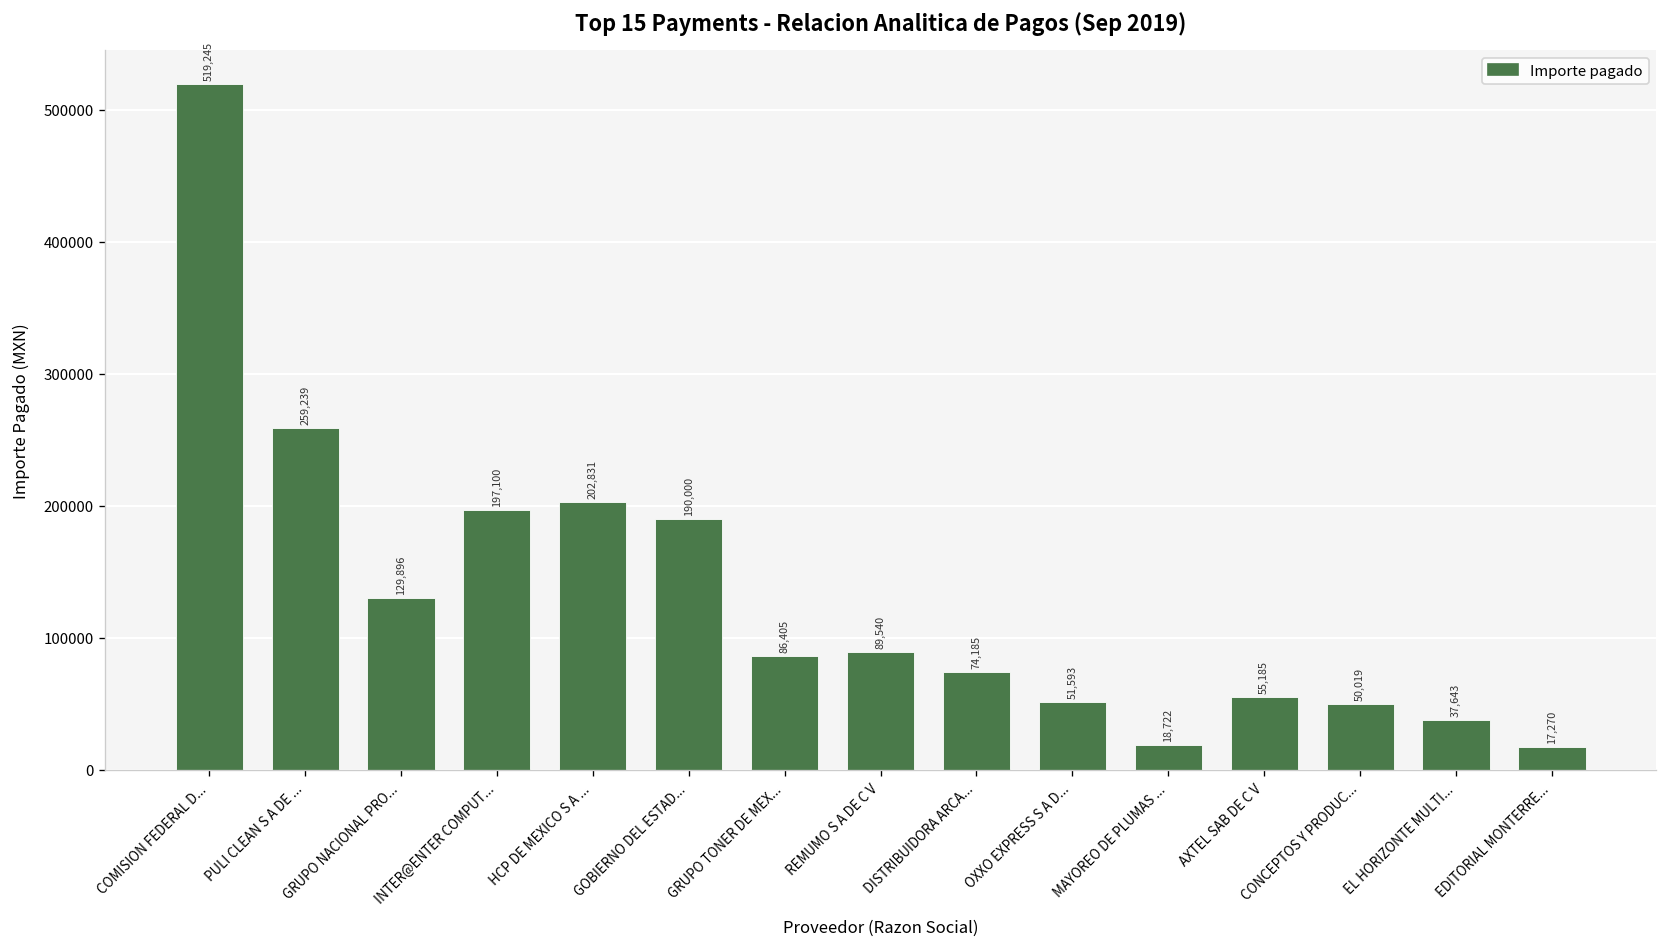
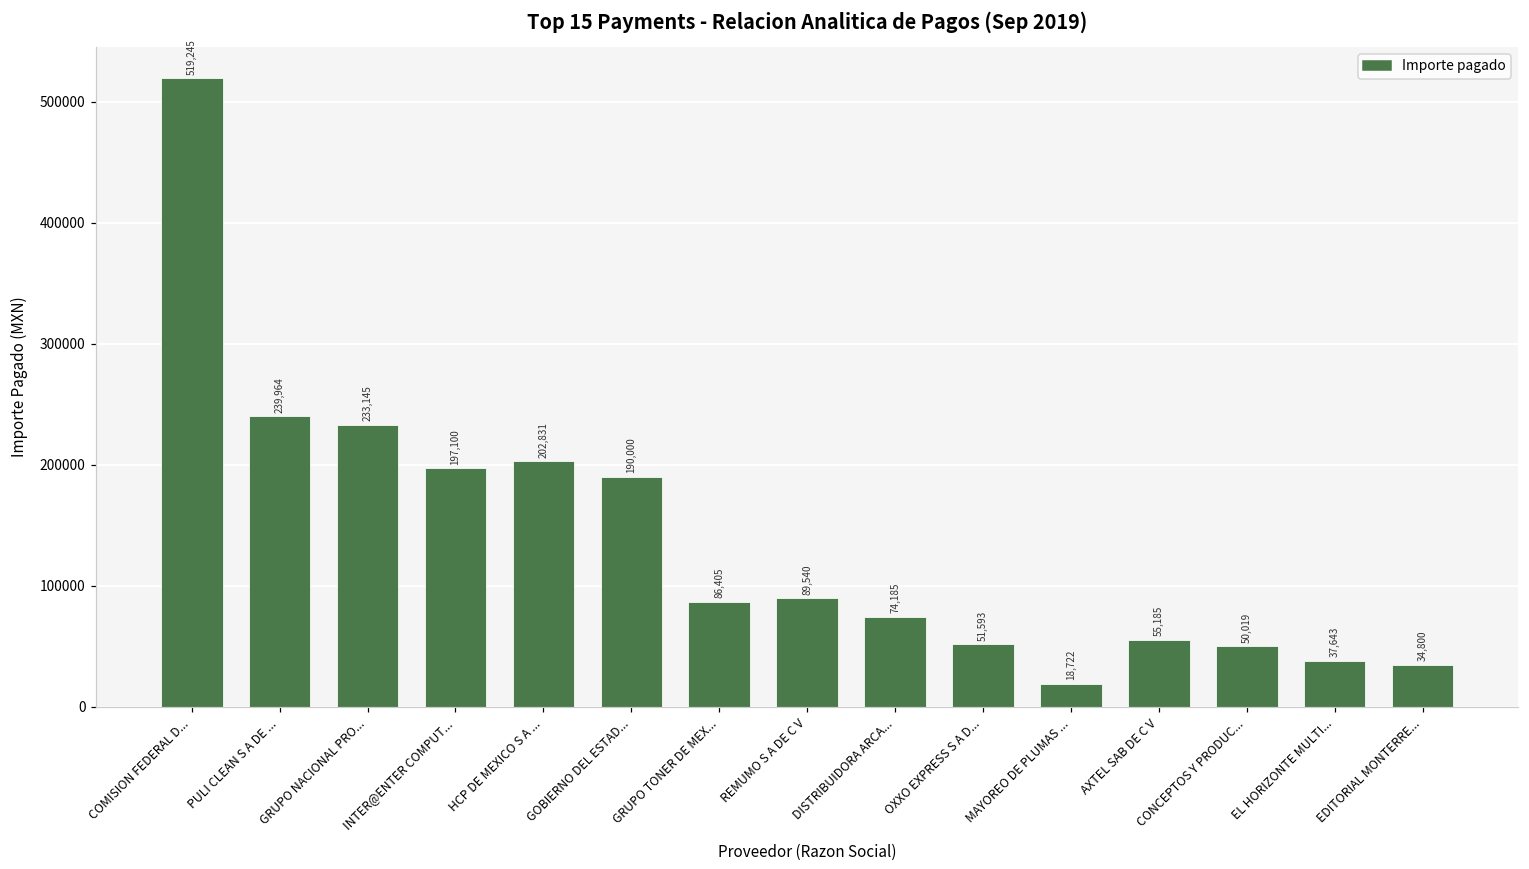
PULI CLEAN S A DE ...: 259,239 -> 239,964
GRUPO NACIONAL PRO...: 129,896 -> 233,145
EDITORIAL MONTERRE...: 17,270 -> 34,800
